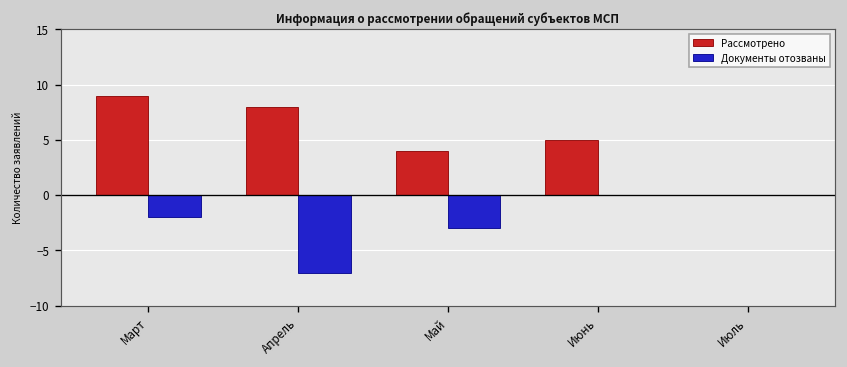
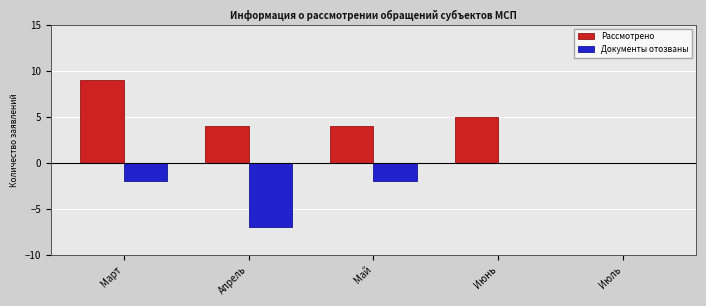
Рассмотрено, Апрель: 8 -> 4
Документы отозваны, Май: -3 -> -2
